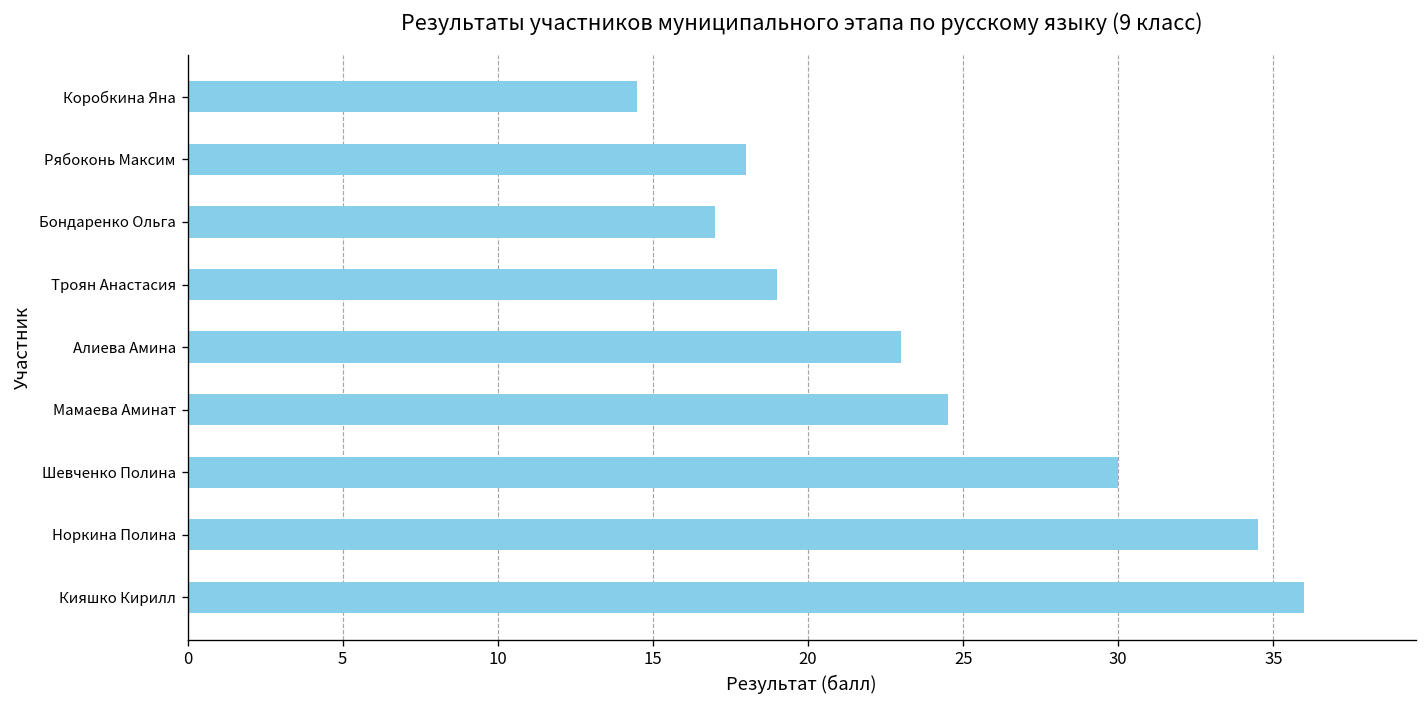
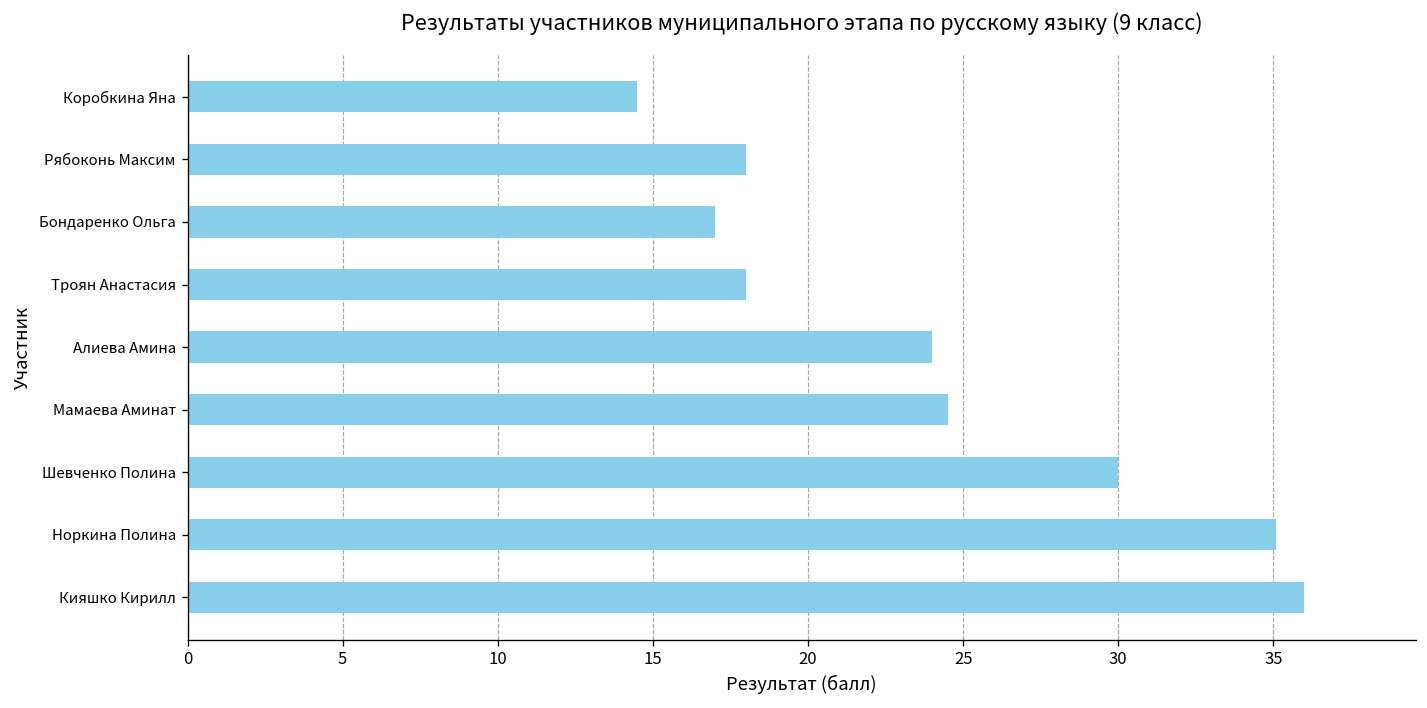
Троян Анастасия: 19 -> 18
Алиева Амина: 23 -> 24
Норкина Полина: 34.5 -> 35.1
